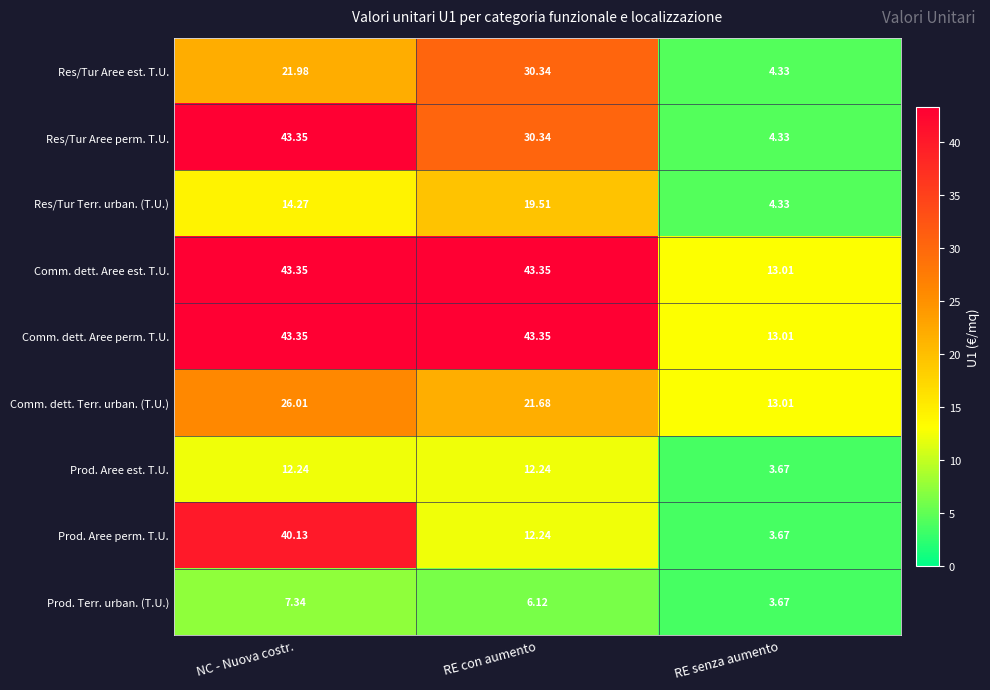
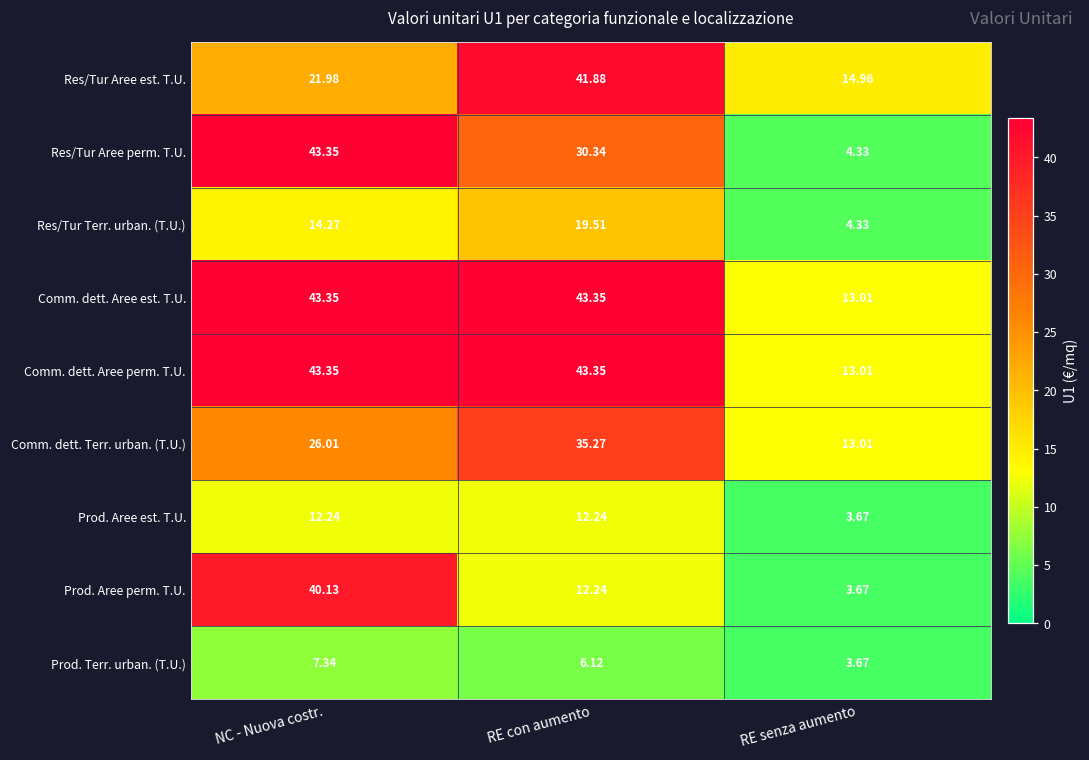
Res/Tur Aree est. T.U., RE con aumento: 30.34 -> 41.88
Res/Tur Aree est. T.U., RE senza aumento: 4.33 -> 14.96
Comm. dett. Terr. urban. (T.U.), RE con aumento: 21.68 -> 35.27
